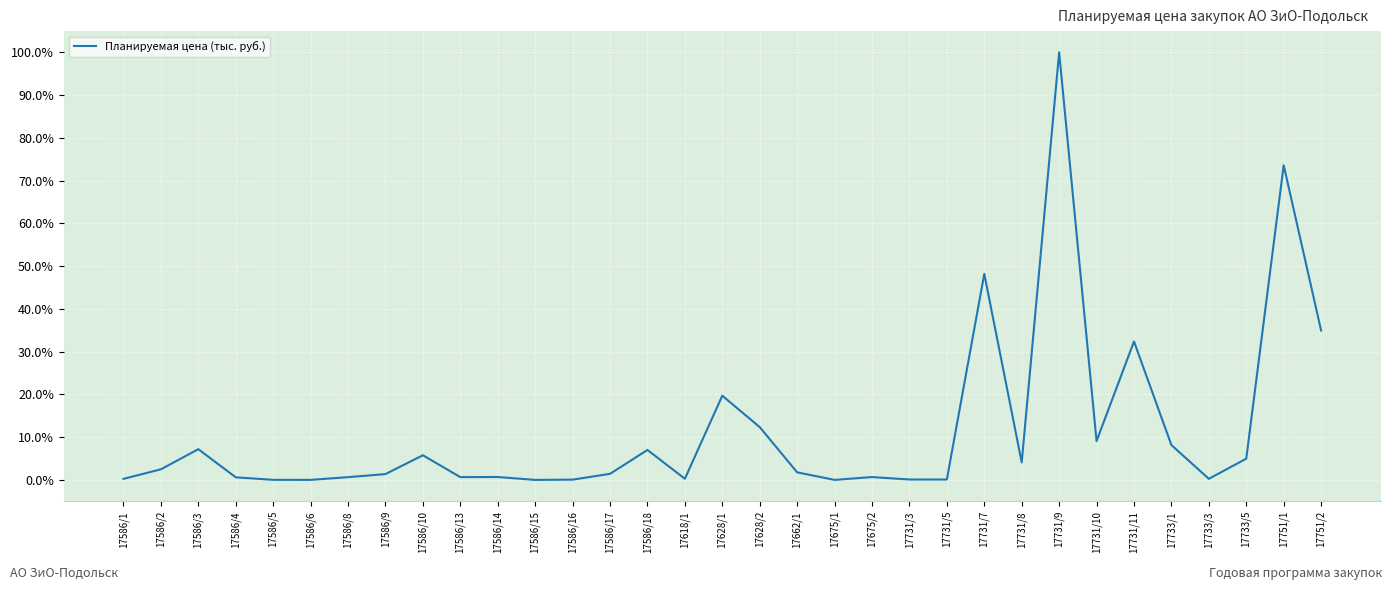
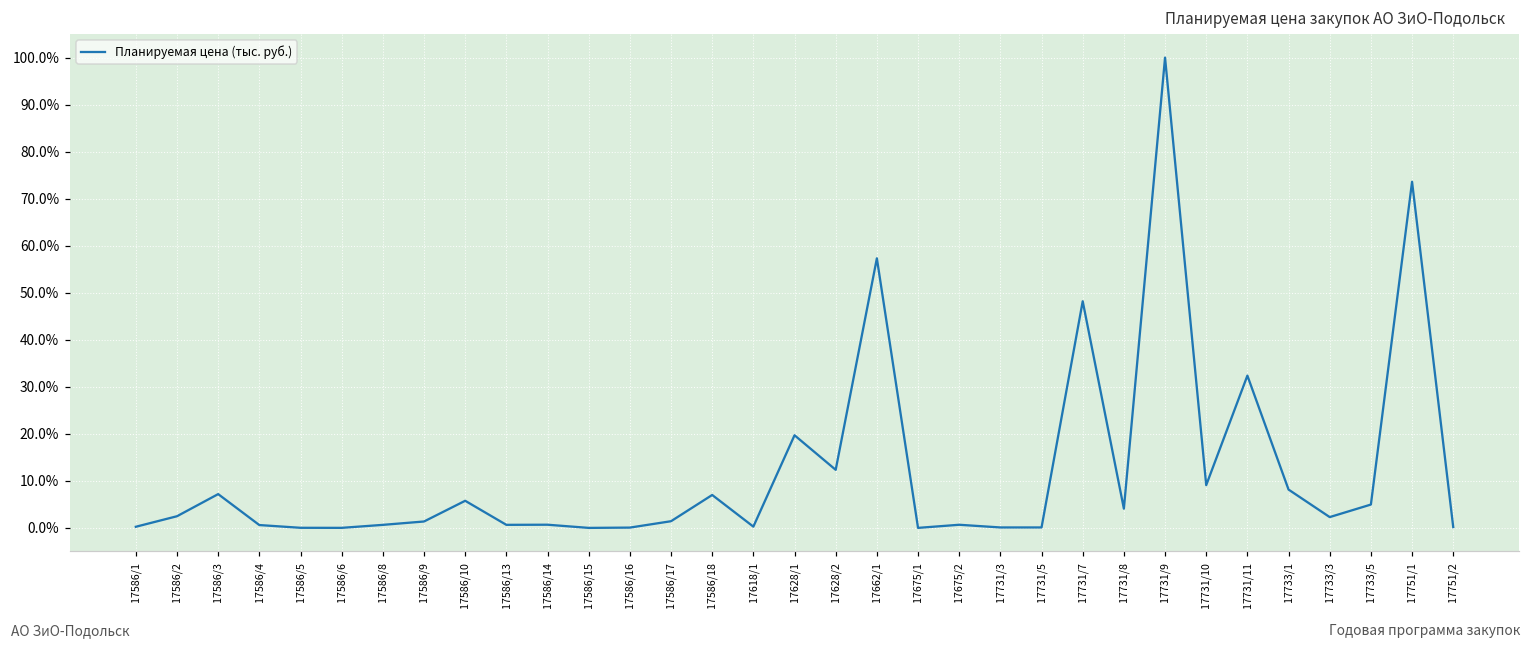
17662/1: 2% -> 57%
17733/3: 0% -> 2%
17751/2: 35% -> 0%
